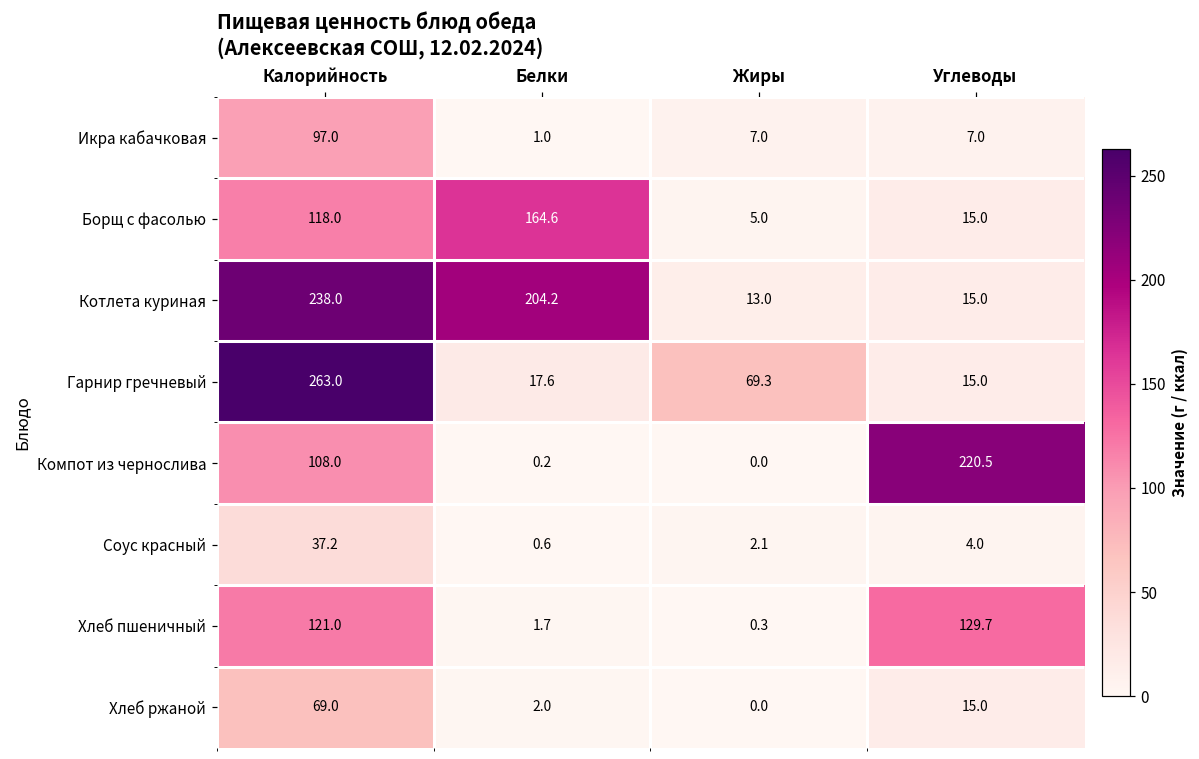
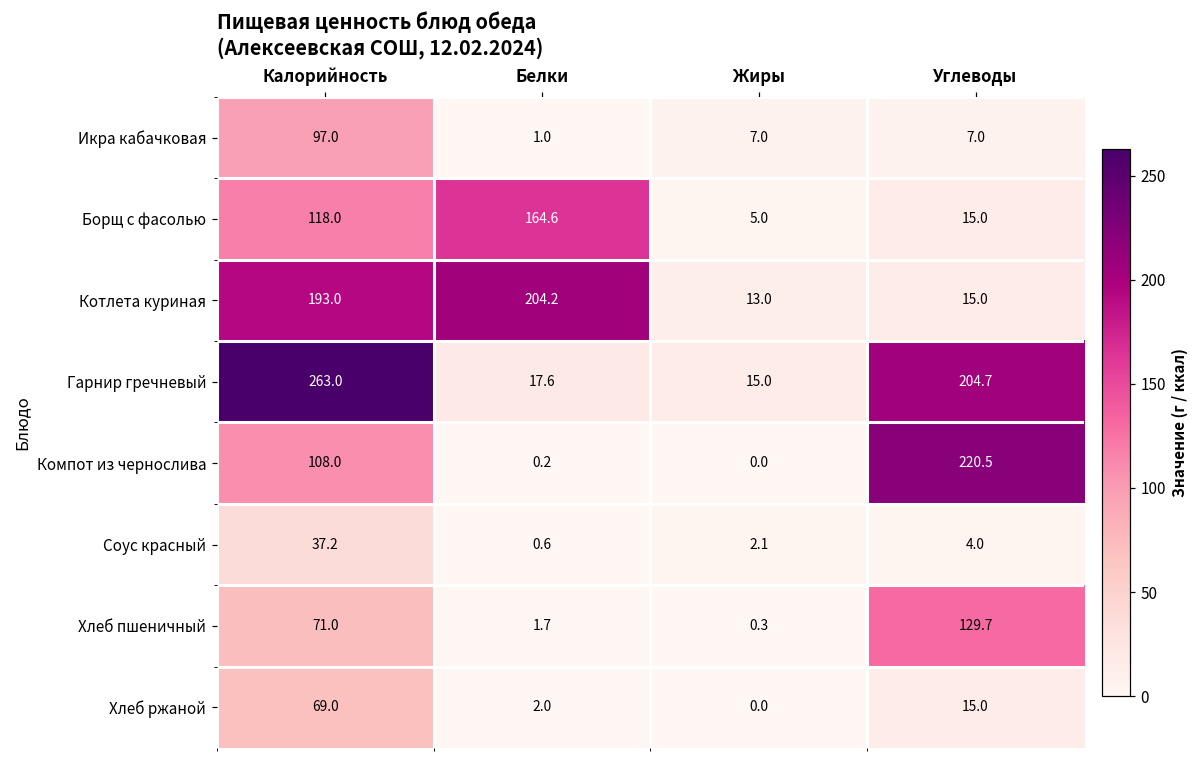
Котлета куриная, Калорийность: 238.0 -> 193.0
Гарнир гречневый, Жиры: 69.3 -> 15.0
Гарнир гречневый, Углеводы: 15.0 -> 204.7
Хлеб пшеничный, Калорийность: 121.0 -> 71.0
